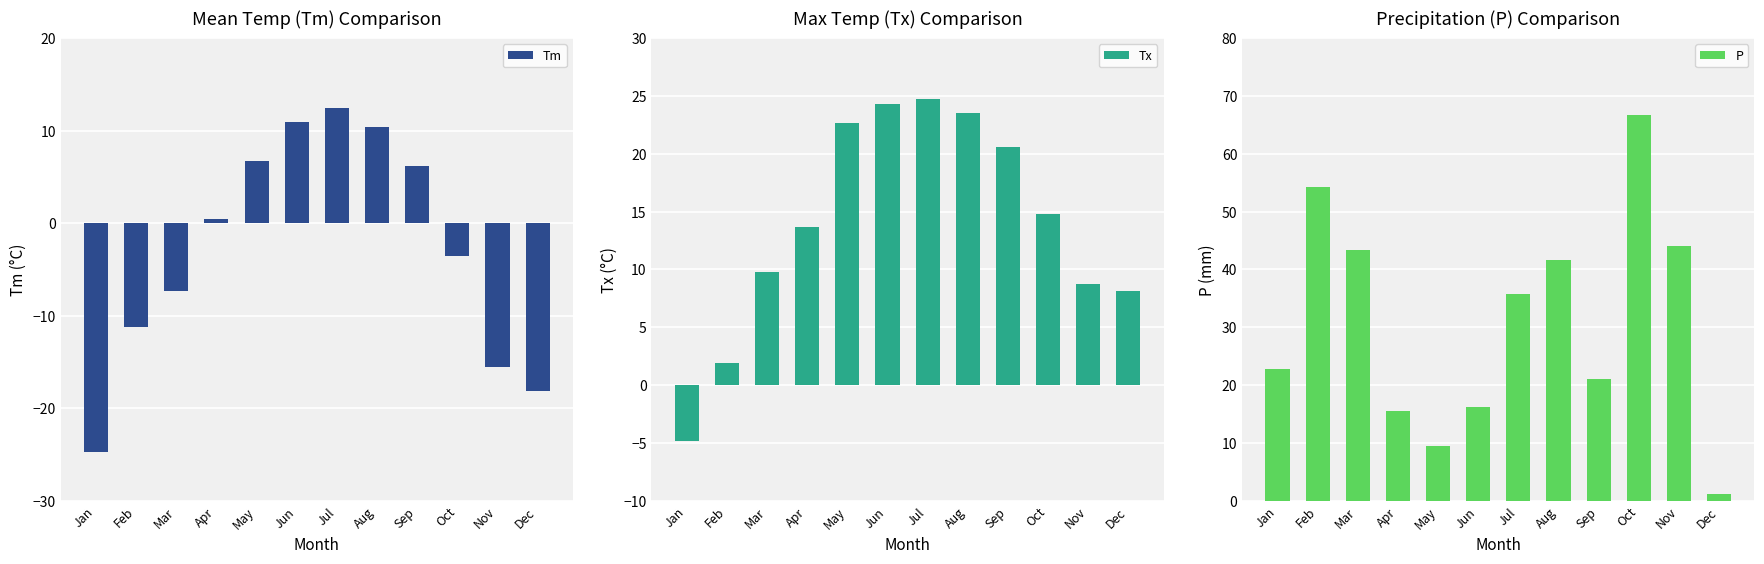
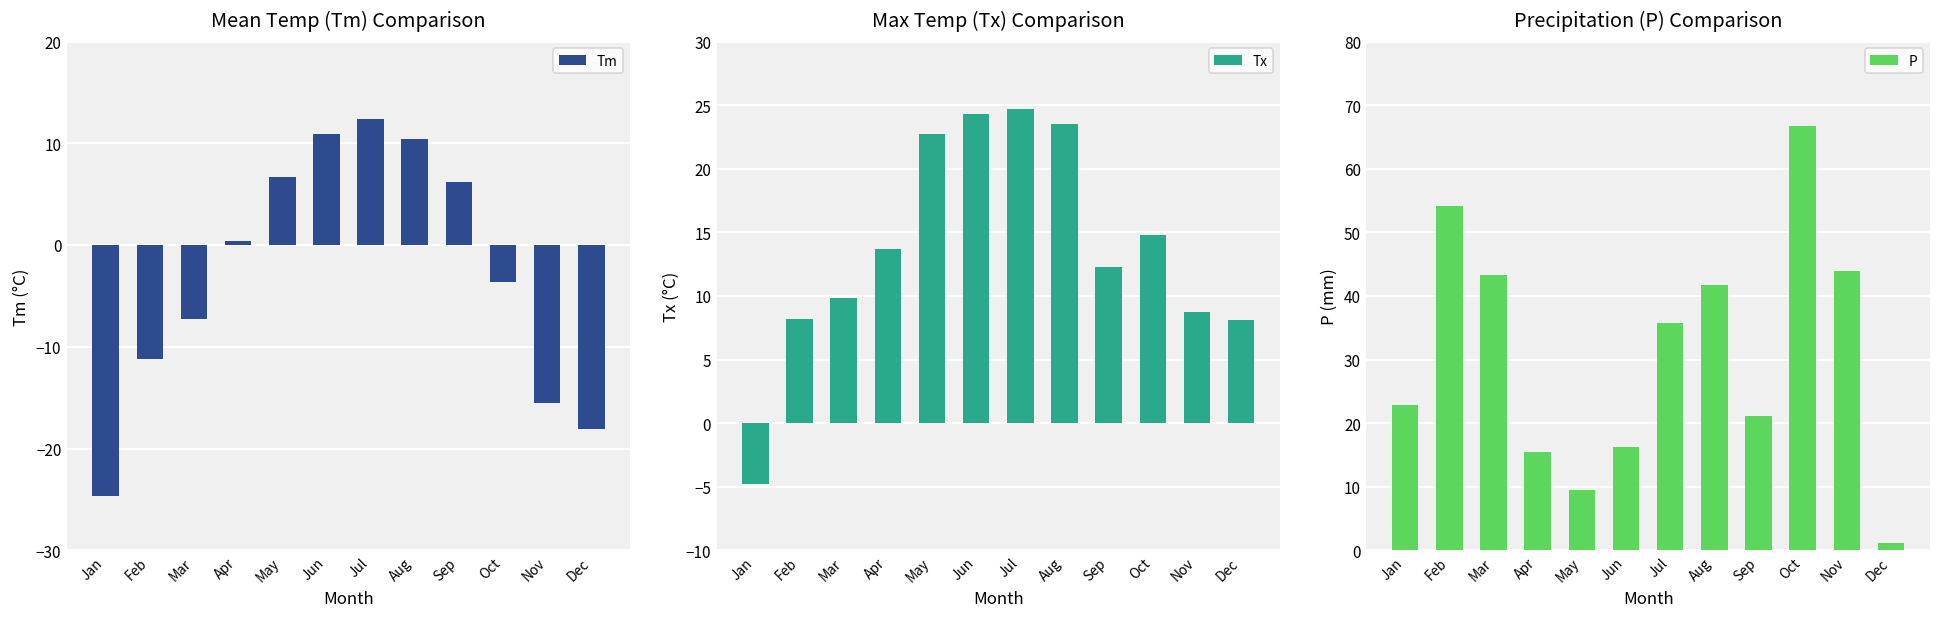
Max Temp (Tx) Comparison, Feb: 1.9 -> 8.2
Max Temp (Tx) Comparison, Sep: 20.6 -> 12.3
